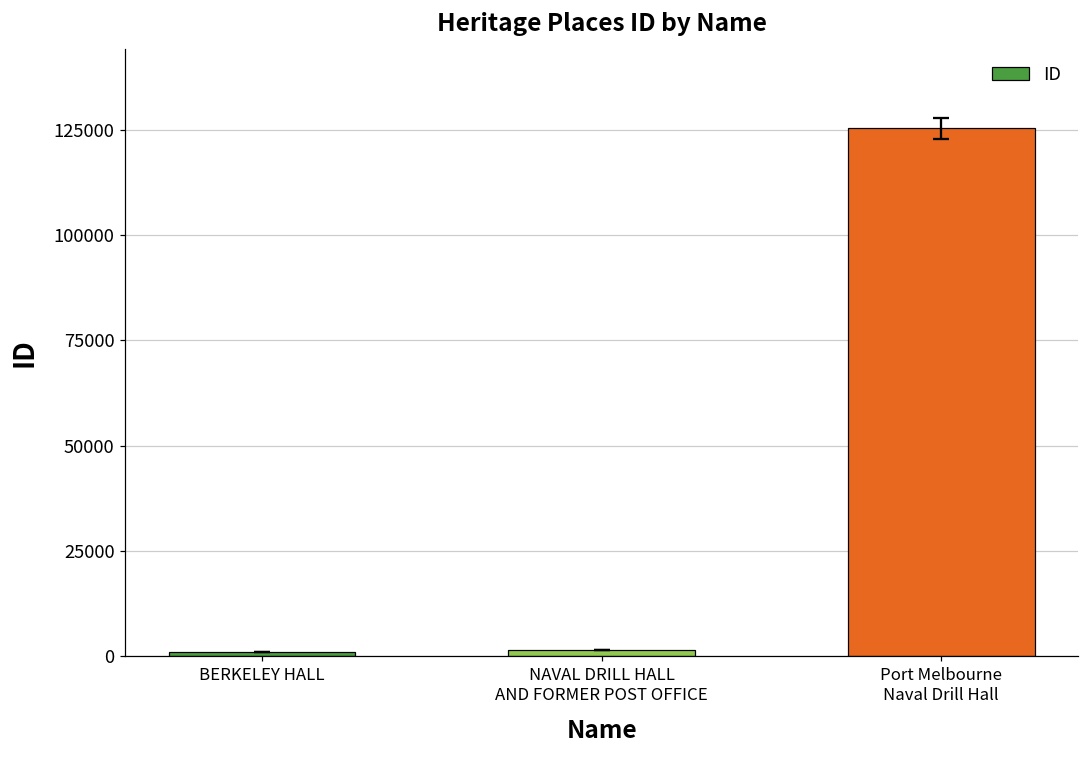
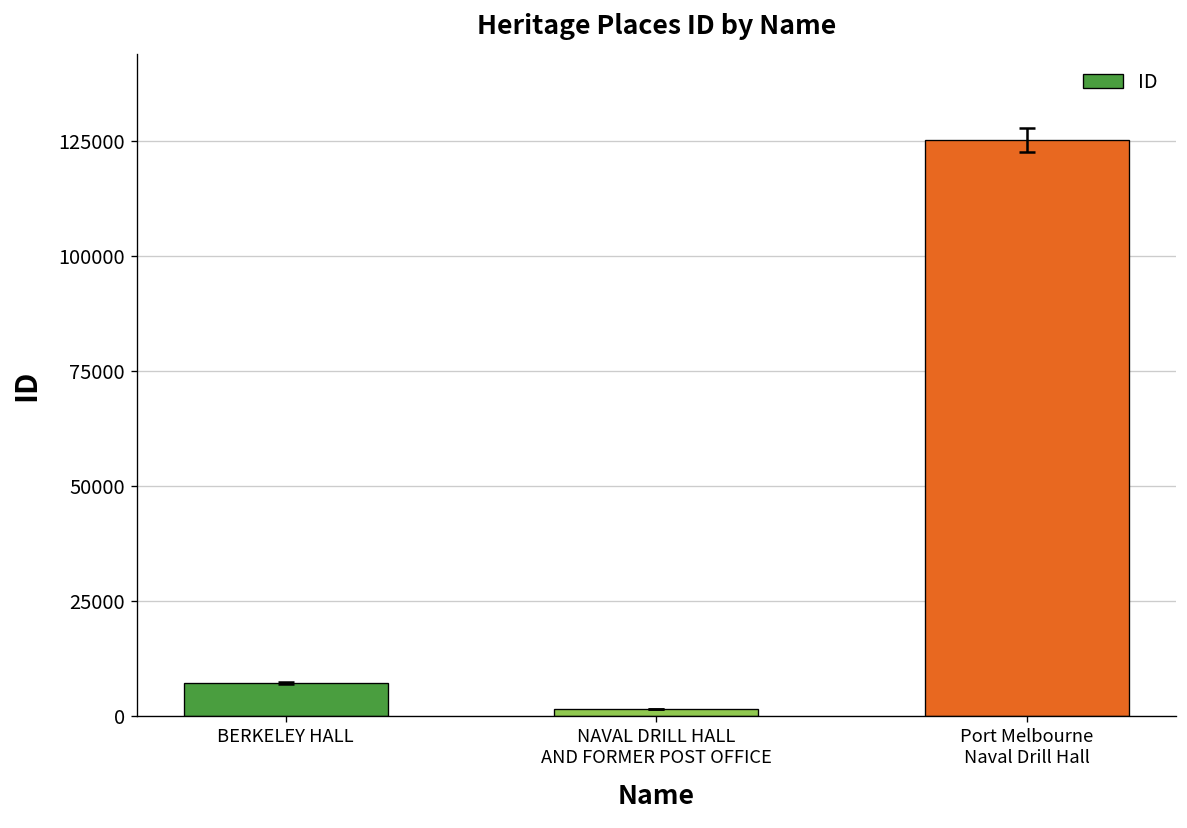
ID, BERKELEY HALL: 1000 -> 7000
